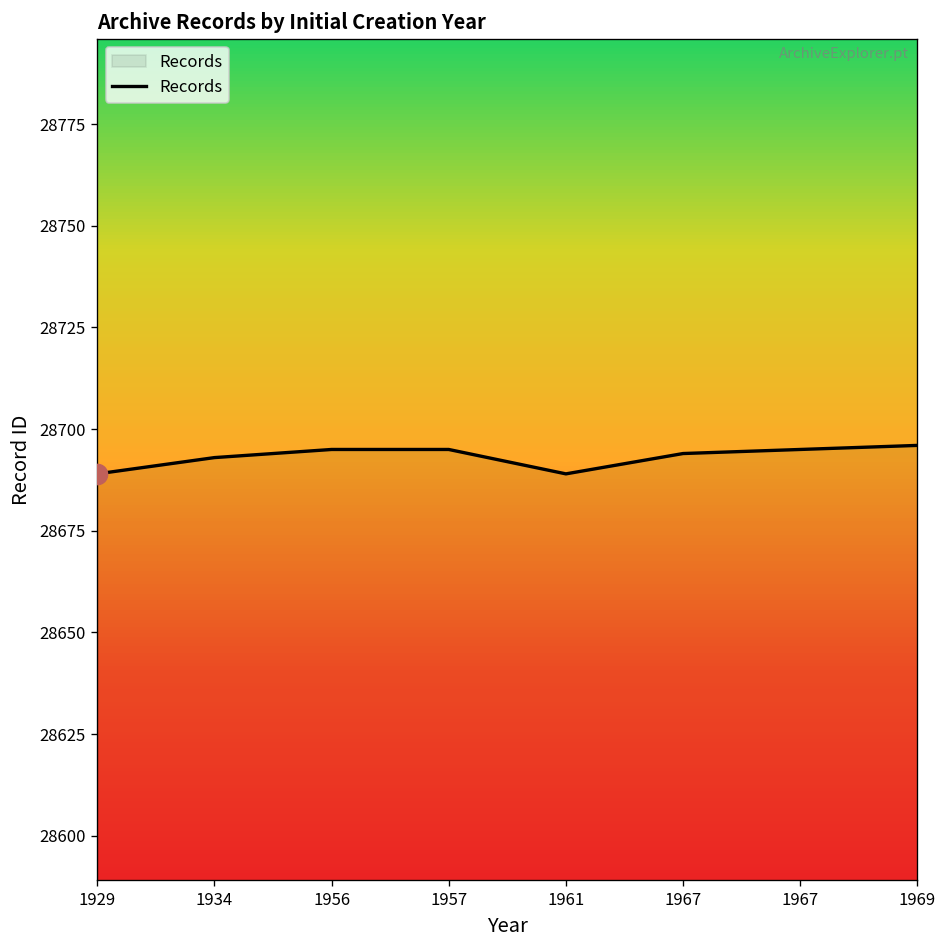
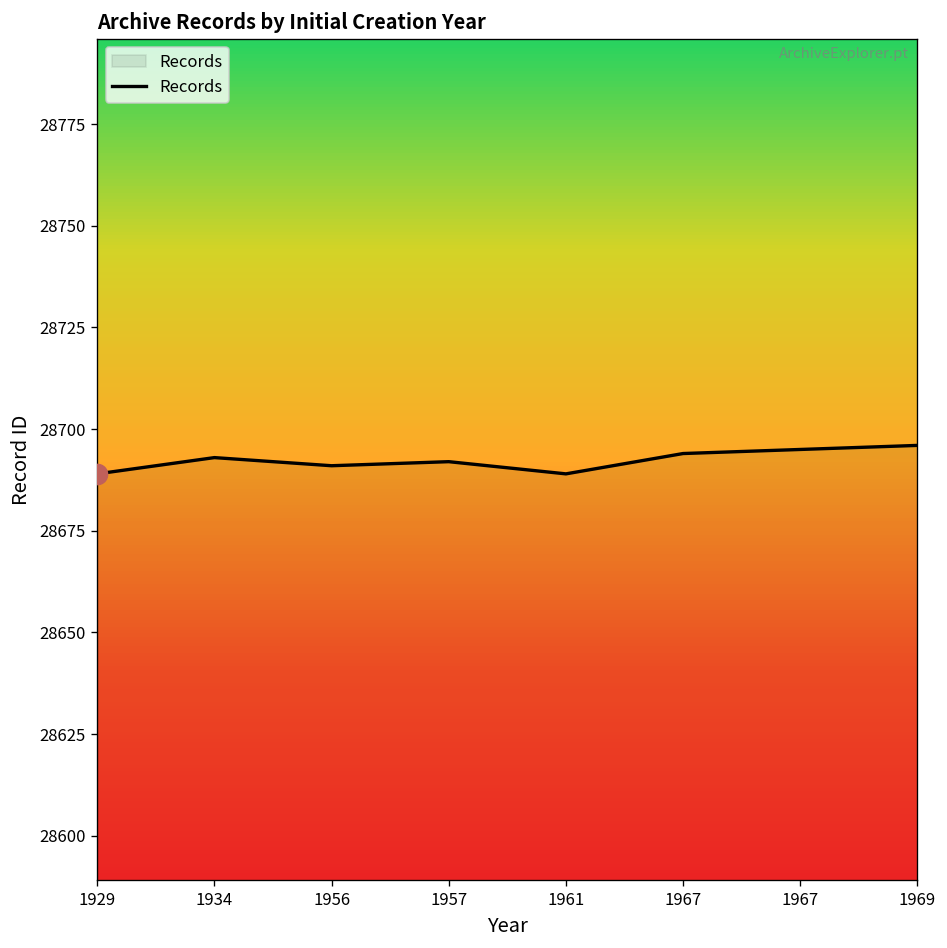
Records, 1956: 28695 -> 28691
Records, 1957: 28695 -> 28692
